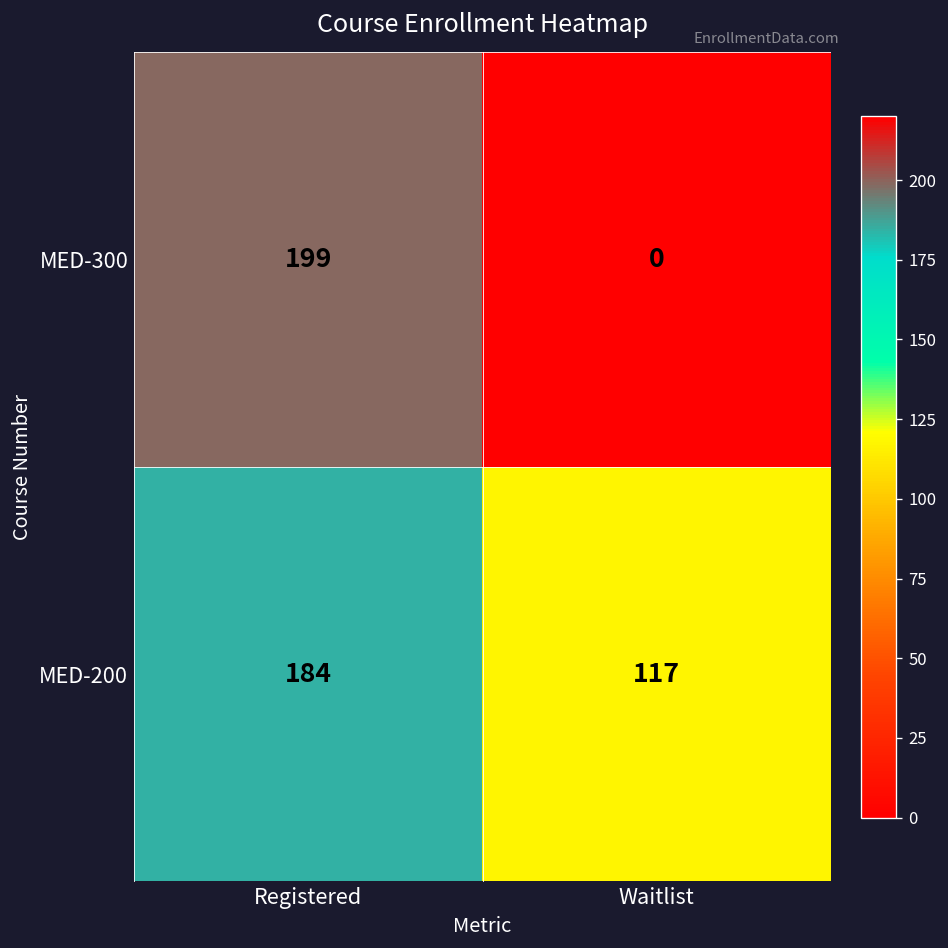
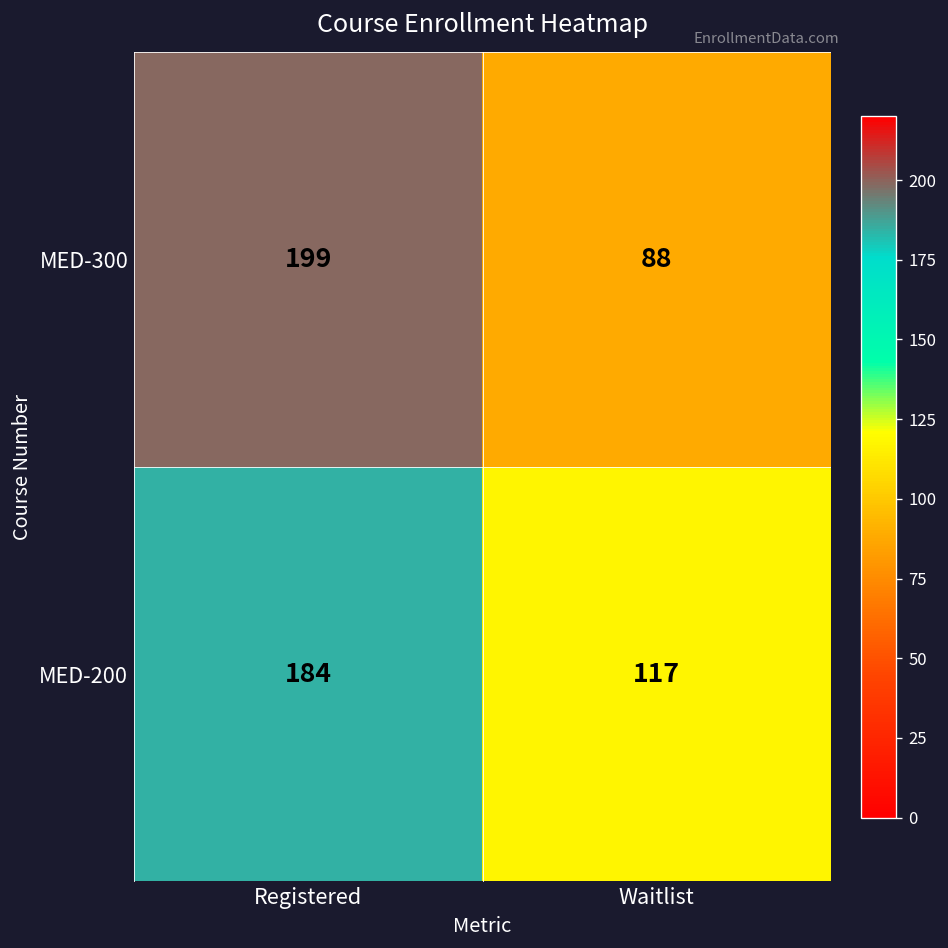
MED-300, Waitlist: 0 -> 88
